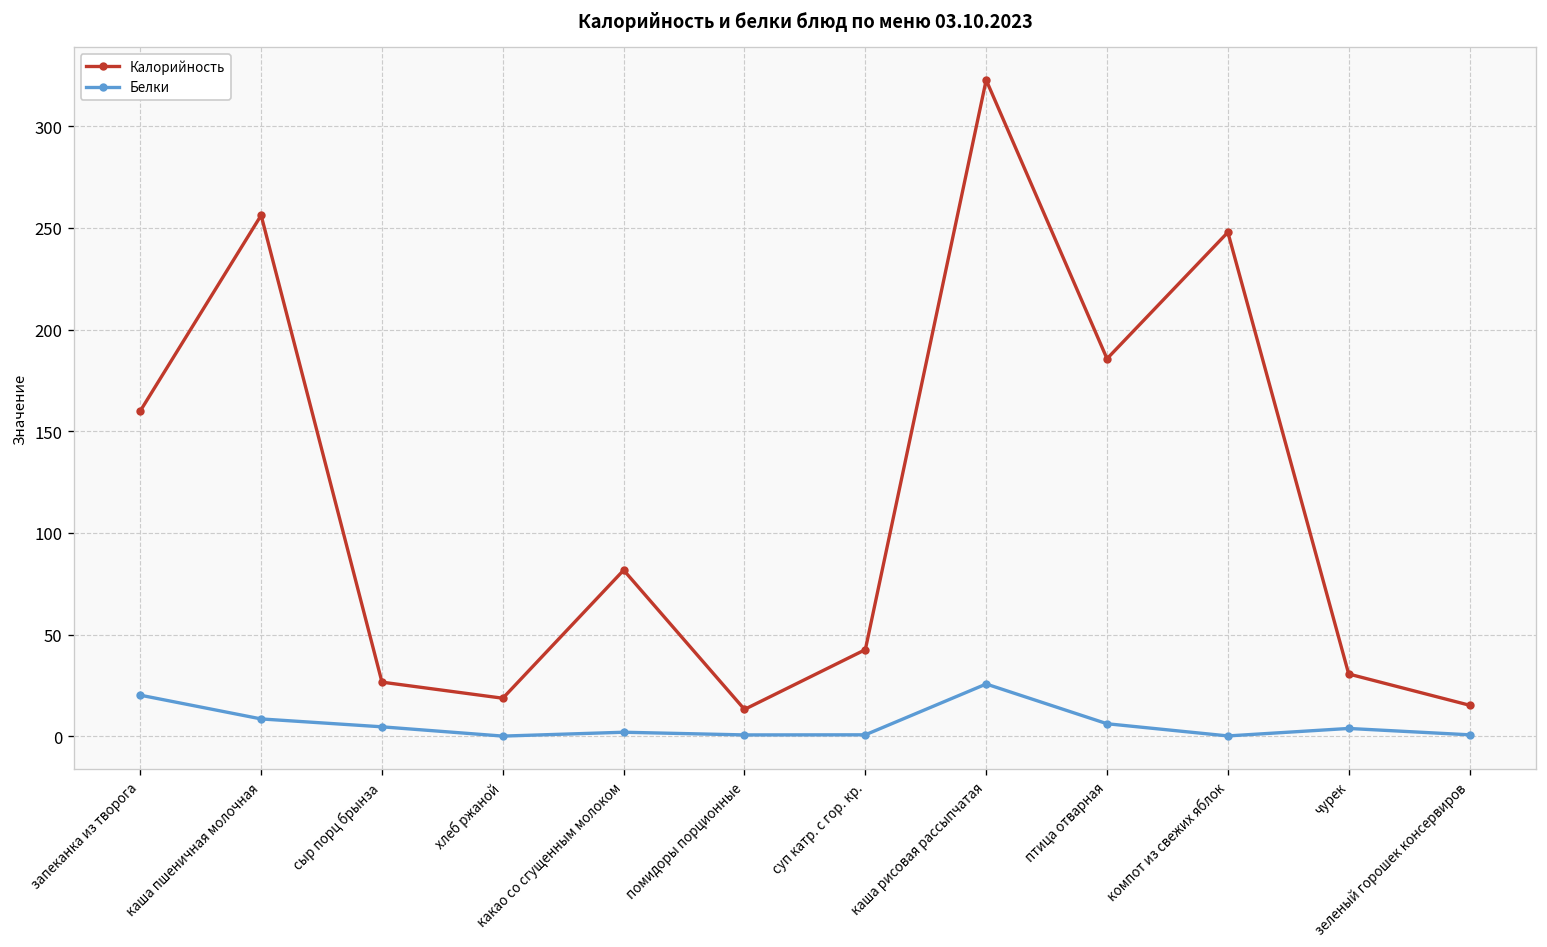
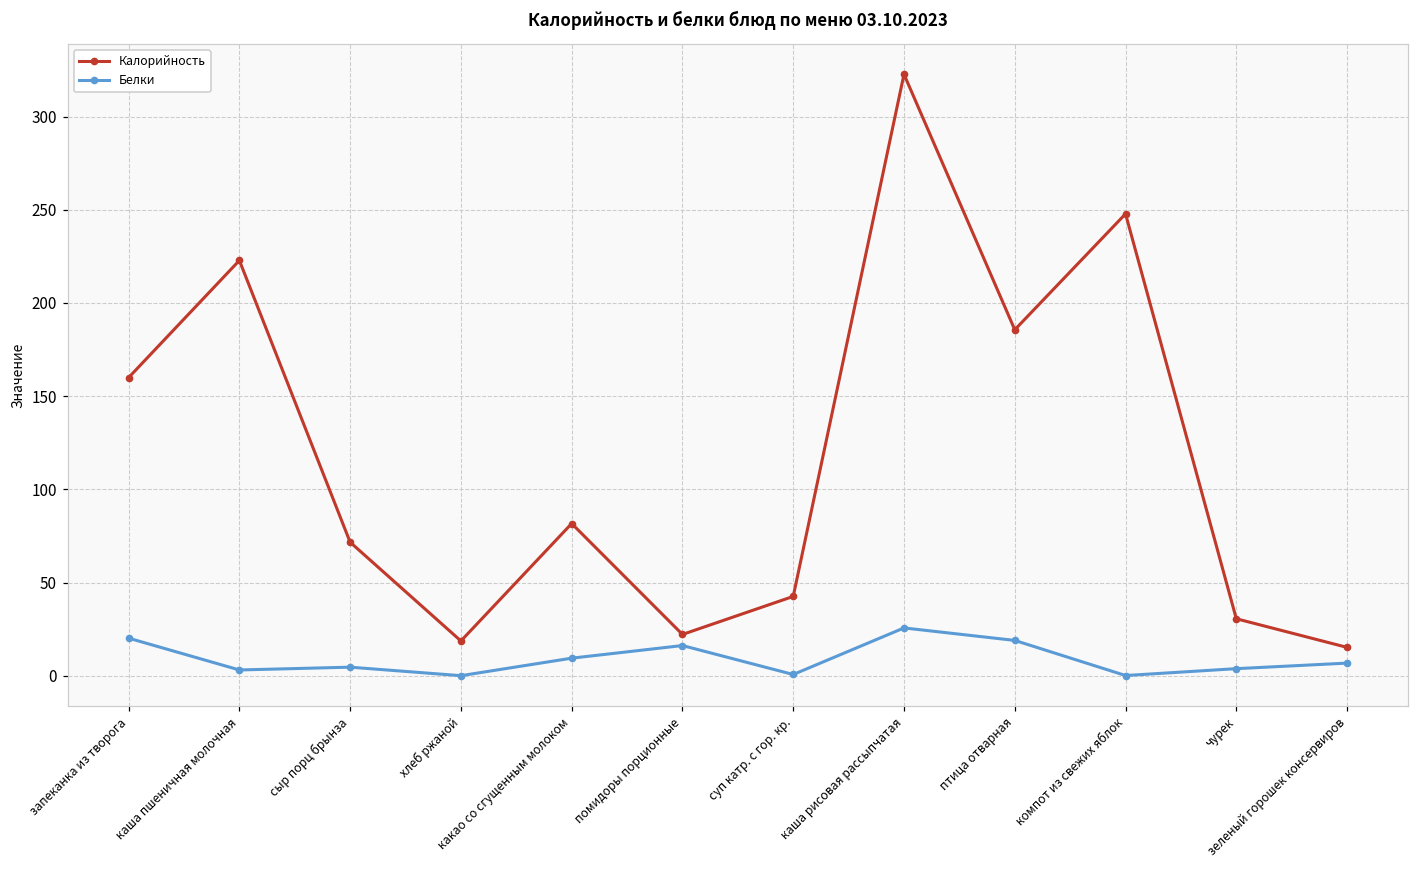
Калорийность, каша пшеничная молочная: 256 -> 223
Белки, каша пшеничная молочная: 9 -> 3
Калорийность, сыр порц брынза: 27 -> 72
Белки, какао со сгущенным молоком: 2 -> 9
Калорийность, помидоры порционные: 13 -> 22
Белки, помидоры порционные: 1 -> 16
Белки, птица отварная: 6 -> 19
Белки, зеленый горошек консервиров: 1 -> 7
